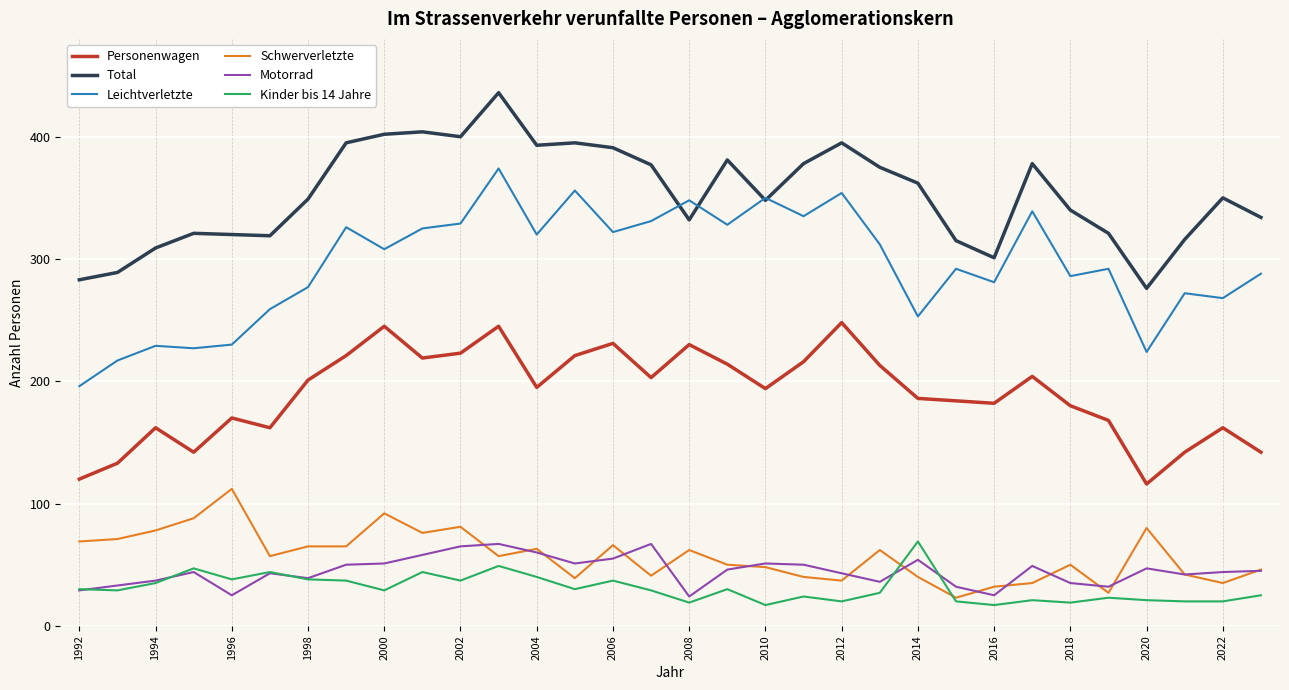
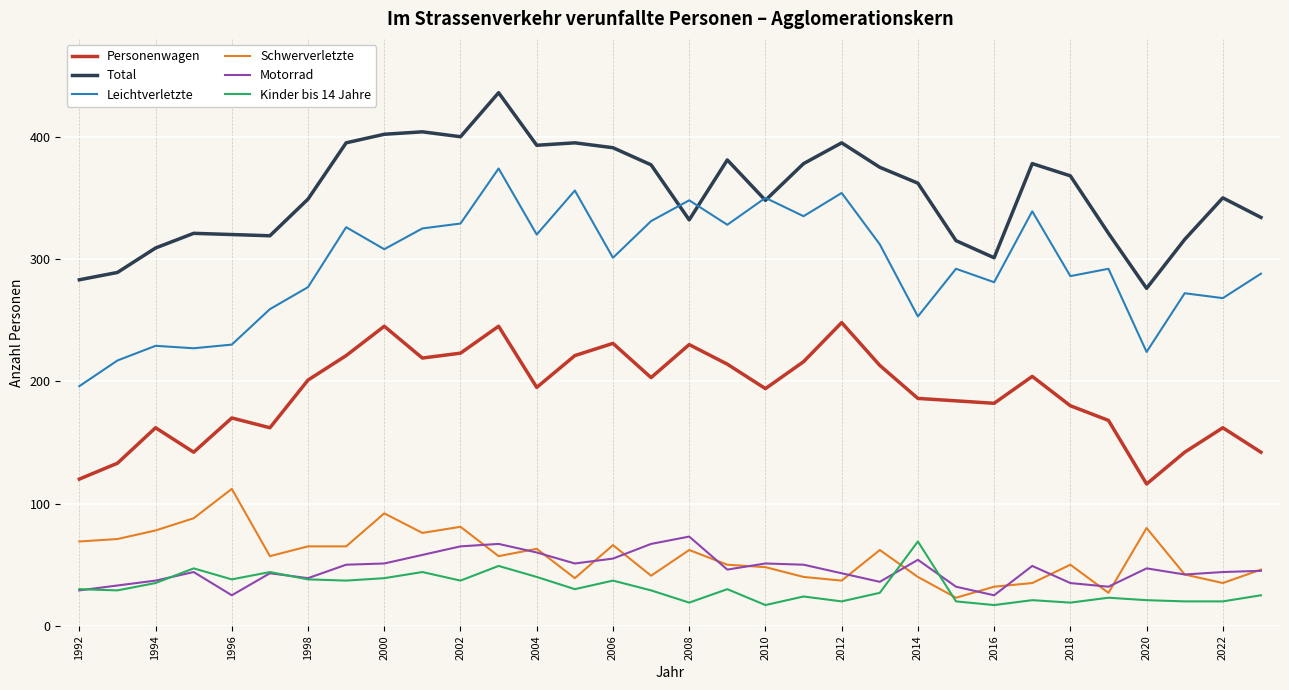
Kinder bis 14 Jahre, 2000: 29 -> 39
Leichtverletzte, 2006: 322 -> 301
Motorrad, 2008: 24 -> 73
Total, 2018: 340 -> 368
